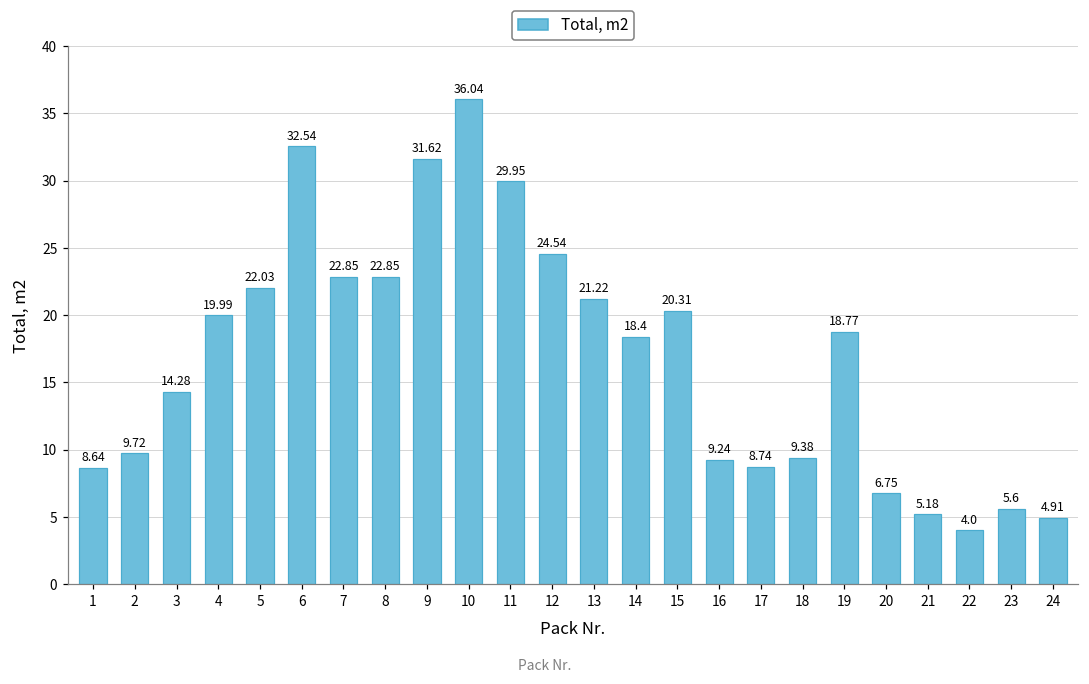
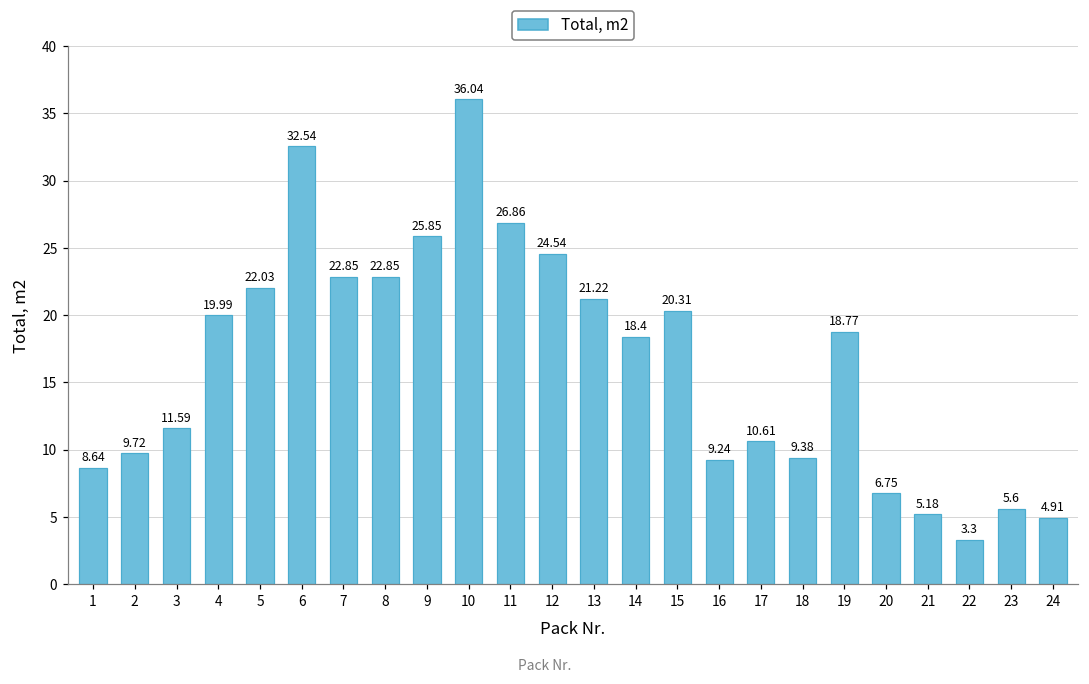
3: 14.28 -> 11.59
9: 31.62 -> 25.85
11: 29.95 -> 26.86
17: 8.74 -> 10.61
22: 4.0 -> 3.3
